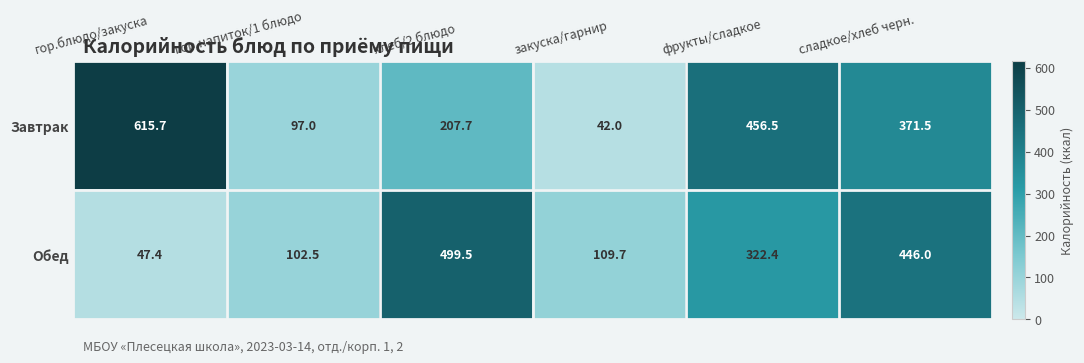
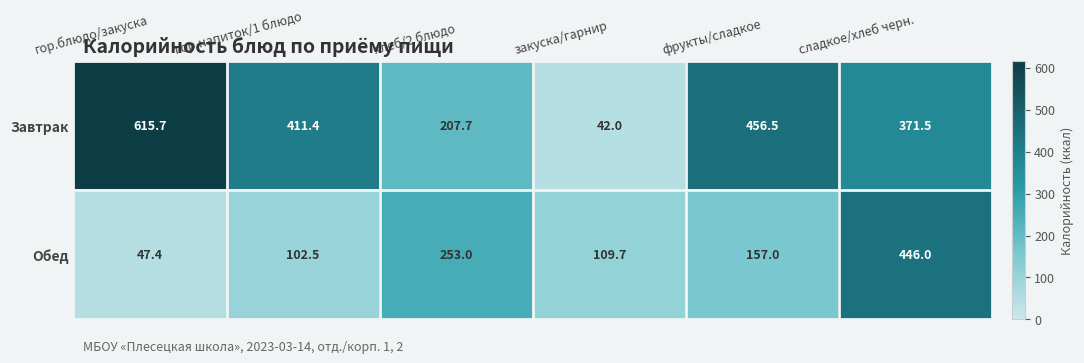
Завтрак, гор.напиток/1 блюдо: 97.0 -> 411.4
Обед, хлеб/2 блюдо: 499.5 -> 253.0
Обед, фрукты/сладкое: 322.4 -> 157.0
